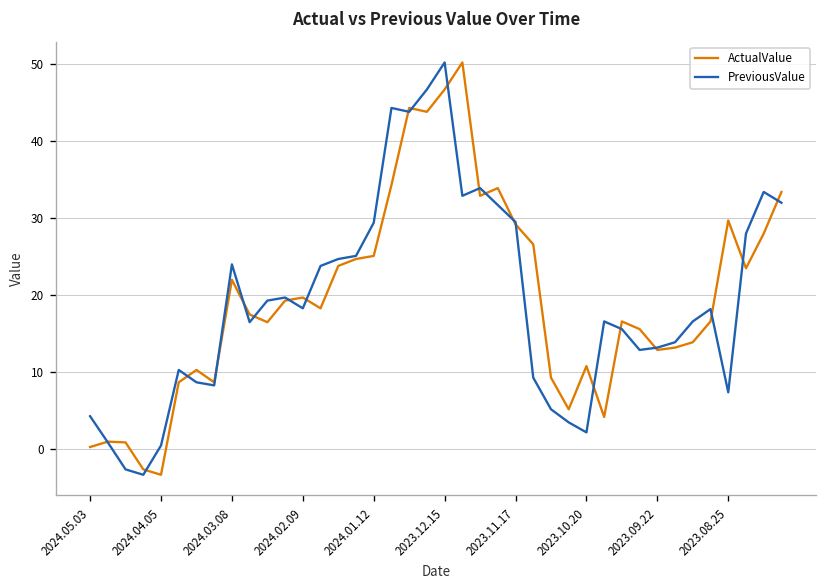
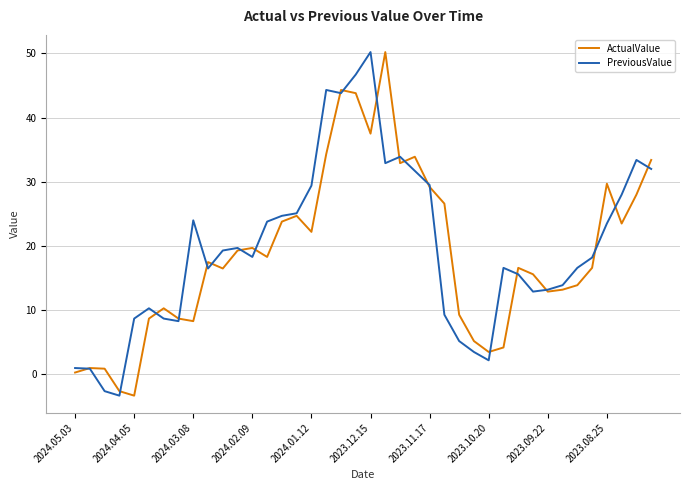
PreviousValue, 2024.05.03: 4 -> 1
PreviousValue, 2024.04.05: 1 -> 9
ActualValue, 2024.03.08: 22 -> 8
ActualValue, 2024.01.12: 25 -> 22
ActualValue, 2023.12.15: 47 -> 38
ActualValue, 2023.10.20: 11 -> 4
PreviousValue, 2023.08.25: 7 -> 24
